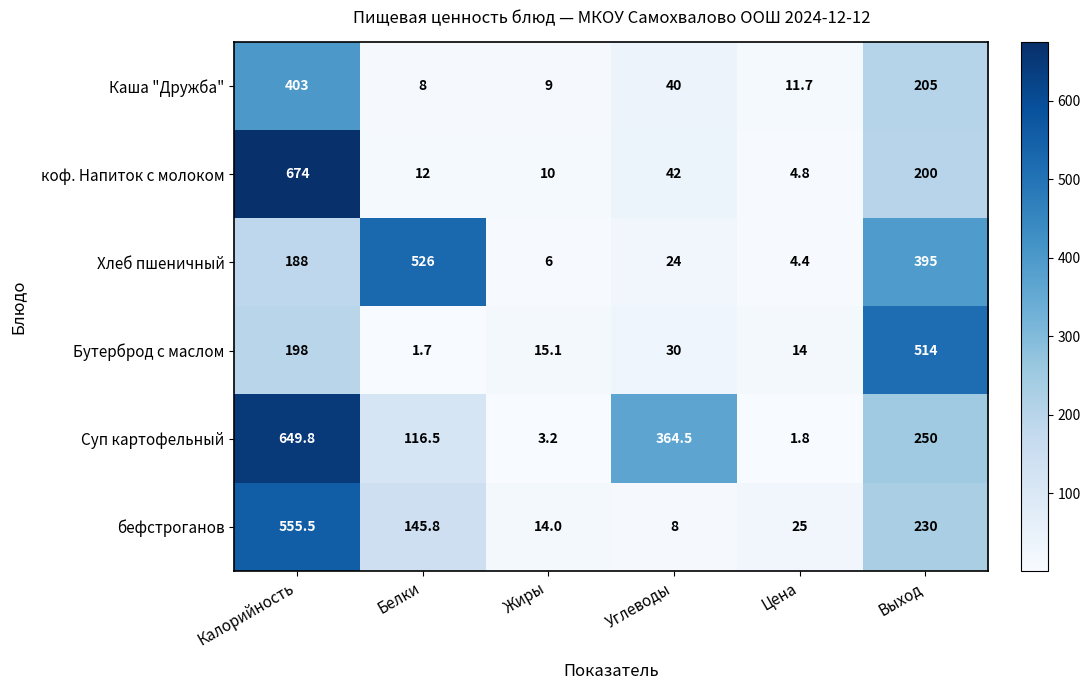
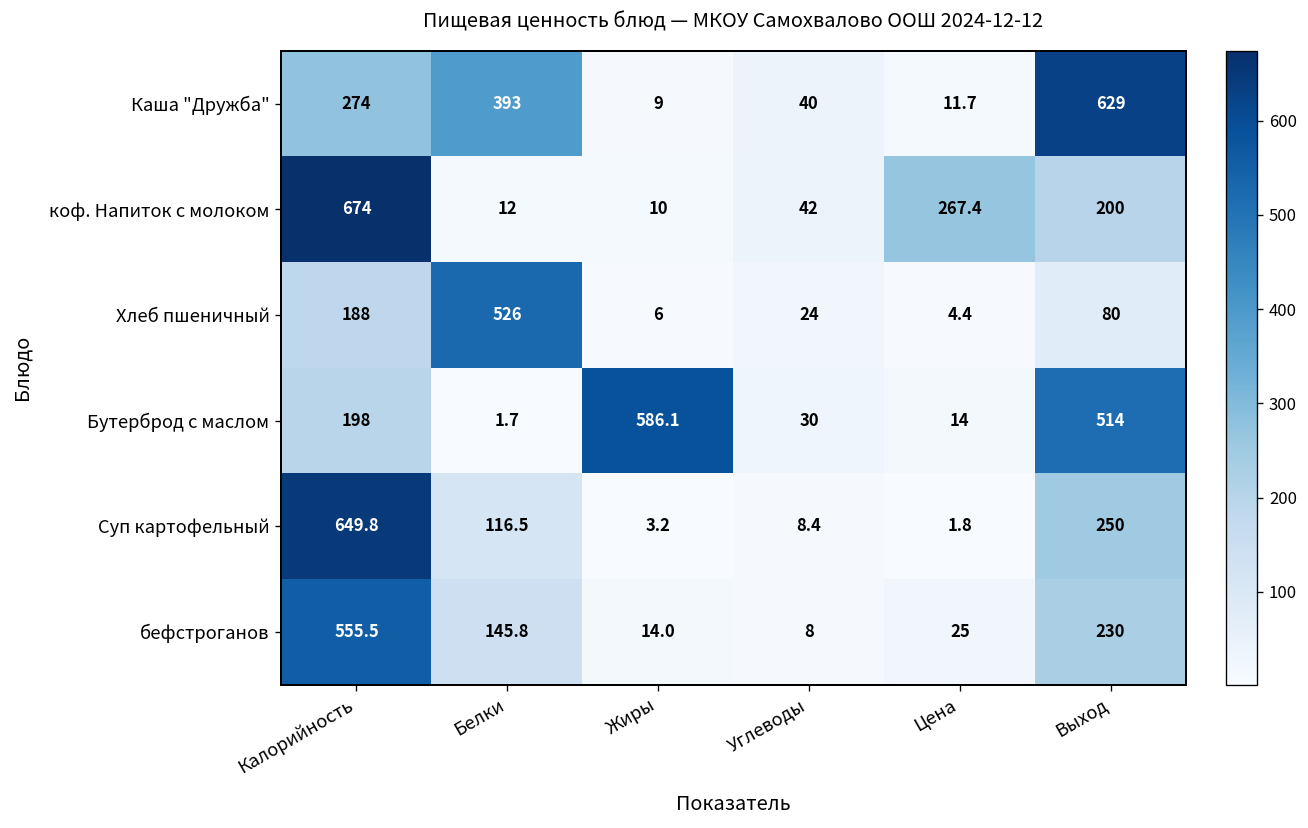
Каша "Дружба", Калорийность: 403 -> 274
Каша "Дружба", Белки: 8 -> 393
Каша "Дружба", Выход: 205 -> 629
коф. Напиток с молоком, Цена: 4.8 -> 267.4
Хлеб пшеничный, Выход: 395 -> 80
Бутерброд с маслом, Жиры: 15.1 -> 586.1
Суп картофельный, Углеводы: 364.5 -> 8.4
